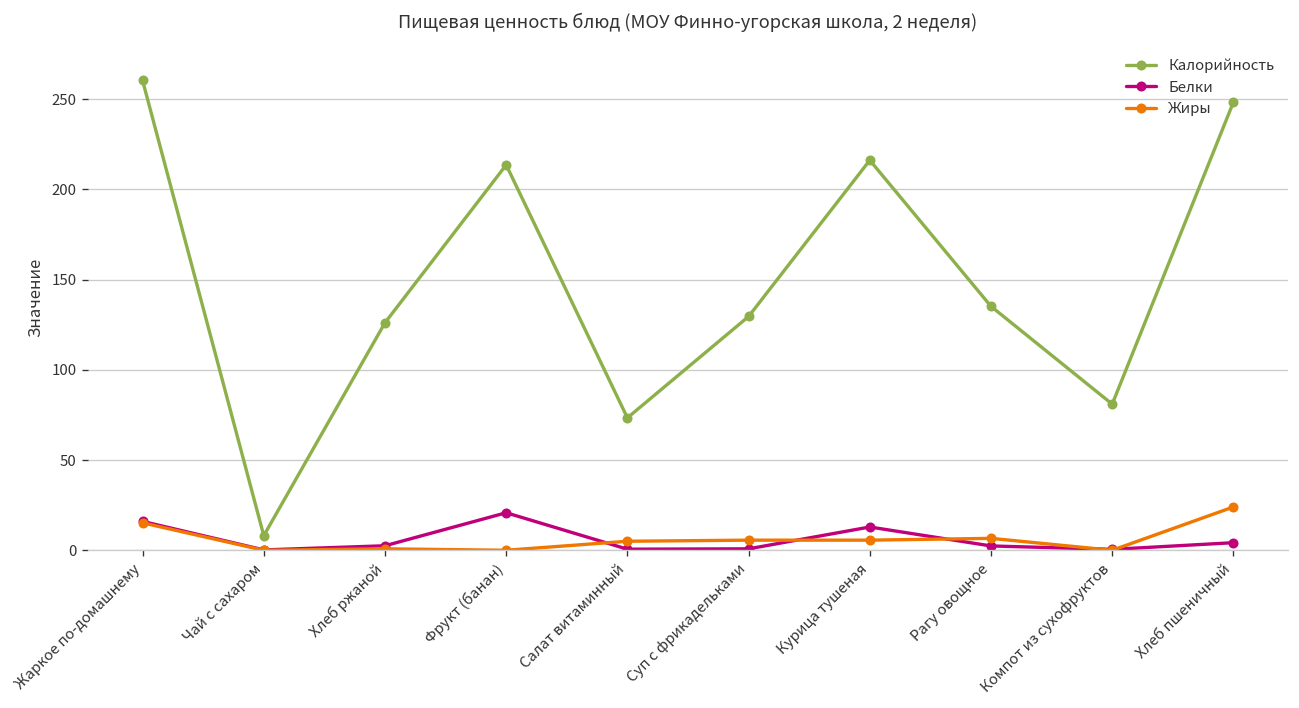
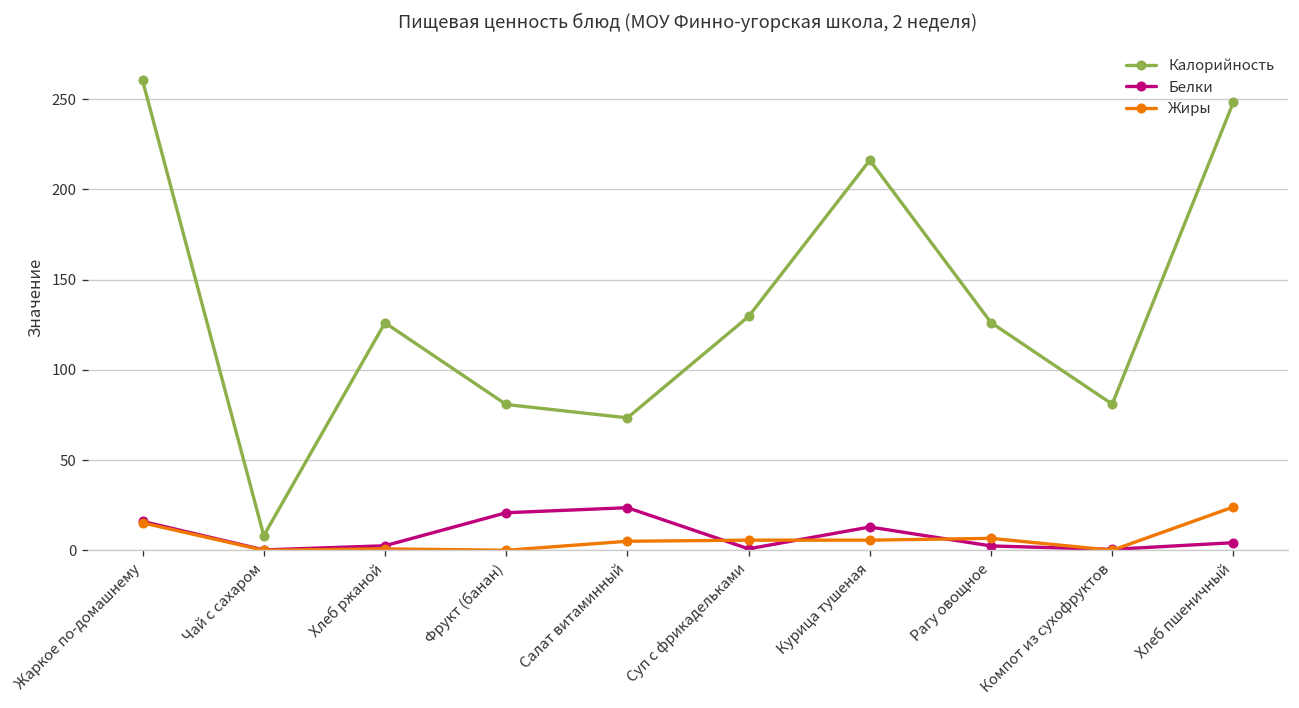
Калорийность, Фрукт (банан): 214 -> 81
Белки, Салат витаминный: 1 -> 24
Калорийность, Рагу овощное: 135 -> 126
